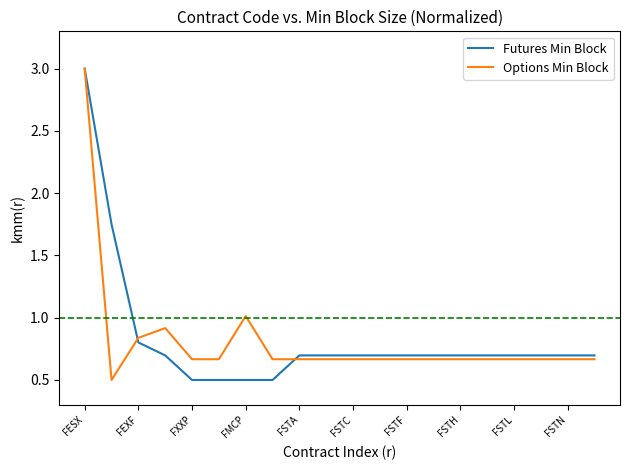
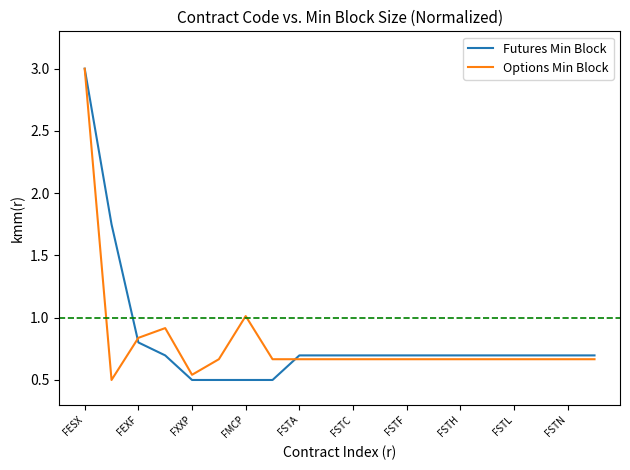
Options Min Block, FXXP: 0.67 -> 0.54
